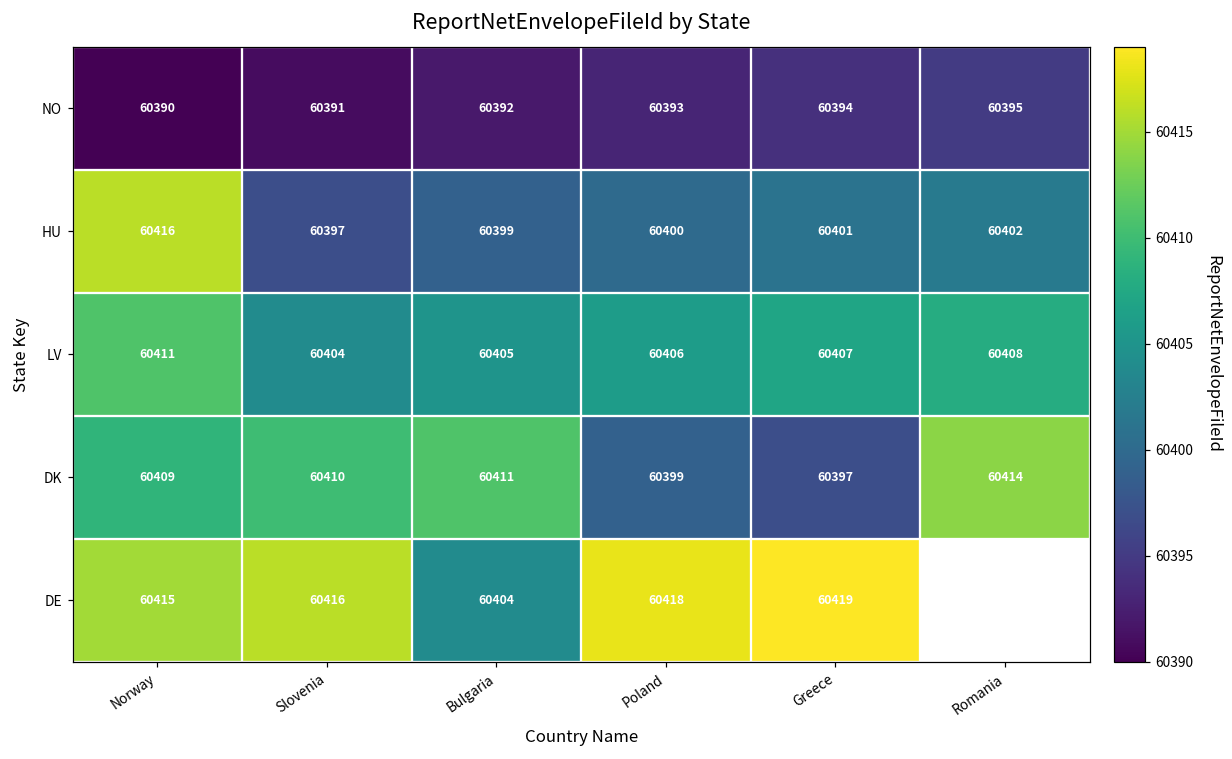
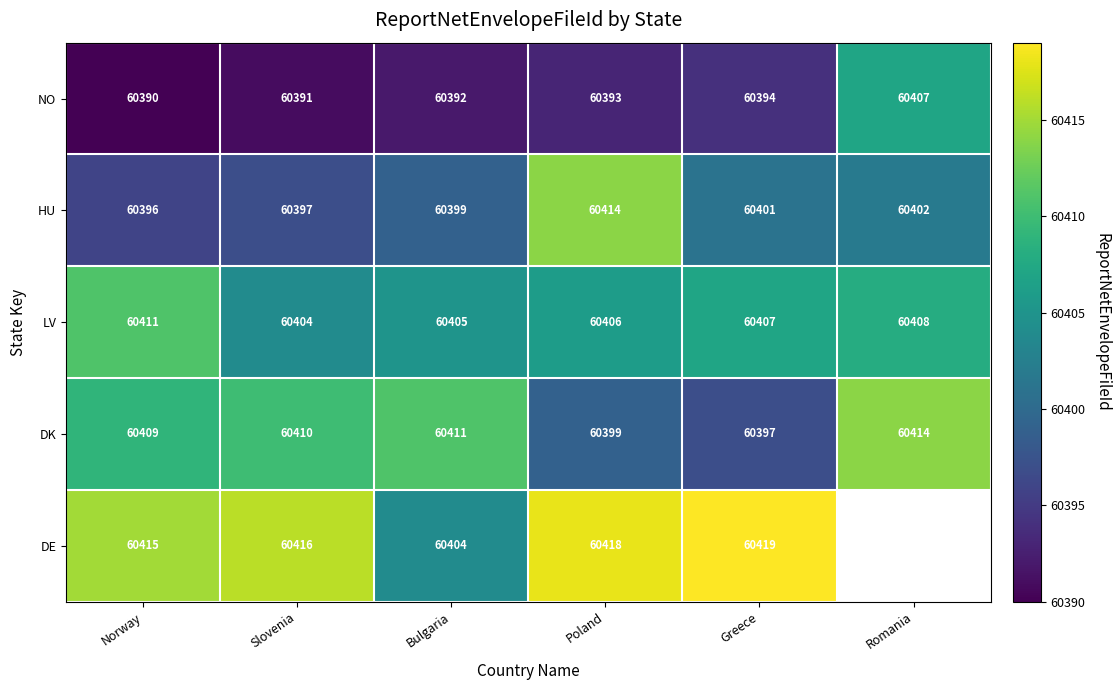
NO, Romania: 60395 -> 60407
HU, Norway: 60416 -> 60396
HU, Poland: 60400 -> 60414
